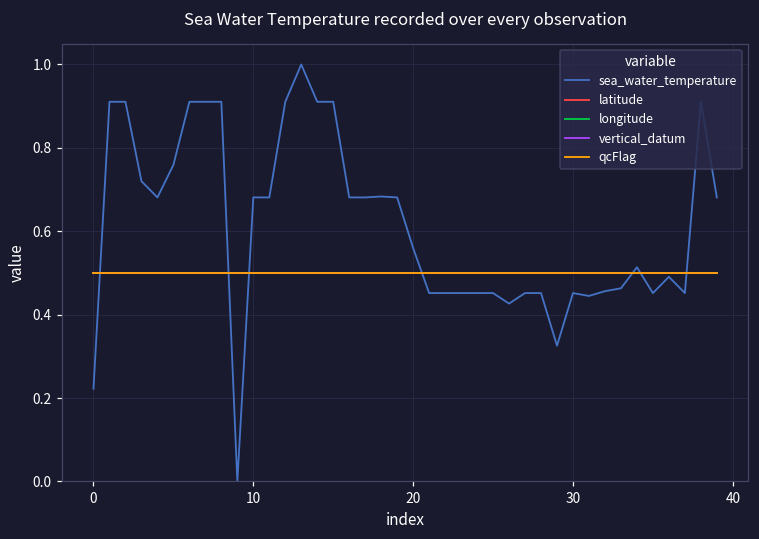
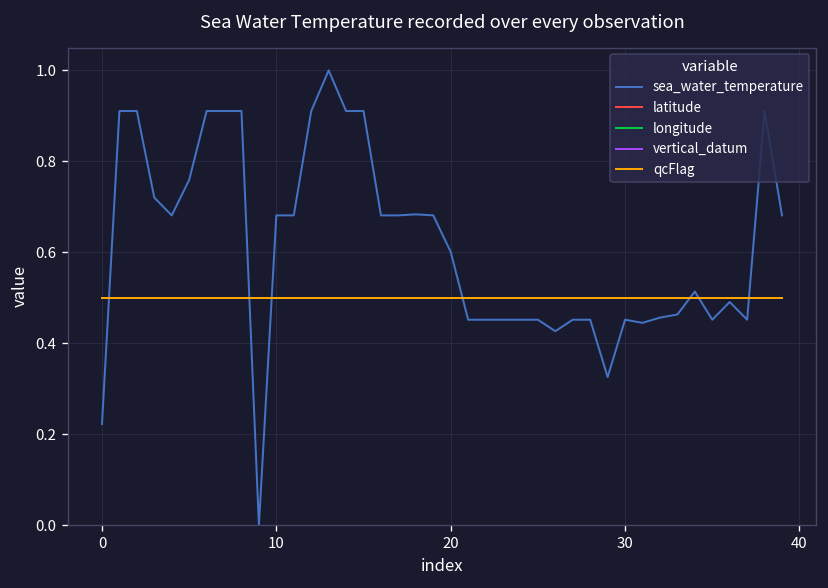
sea_water_temperature, 20: 0.56 -> 0.60
